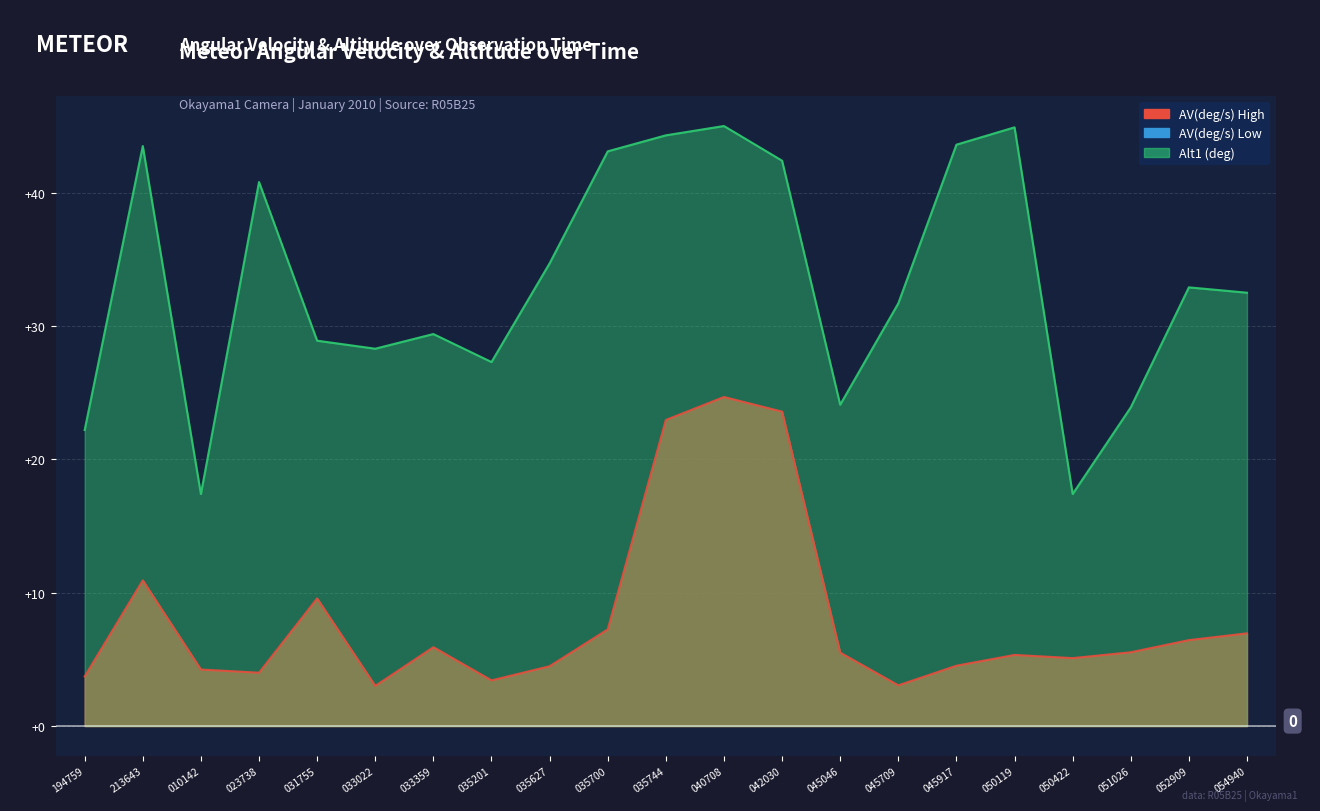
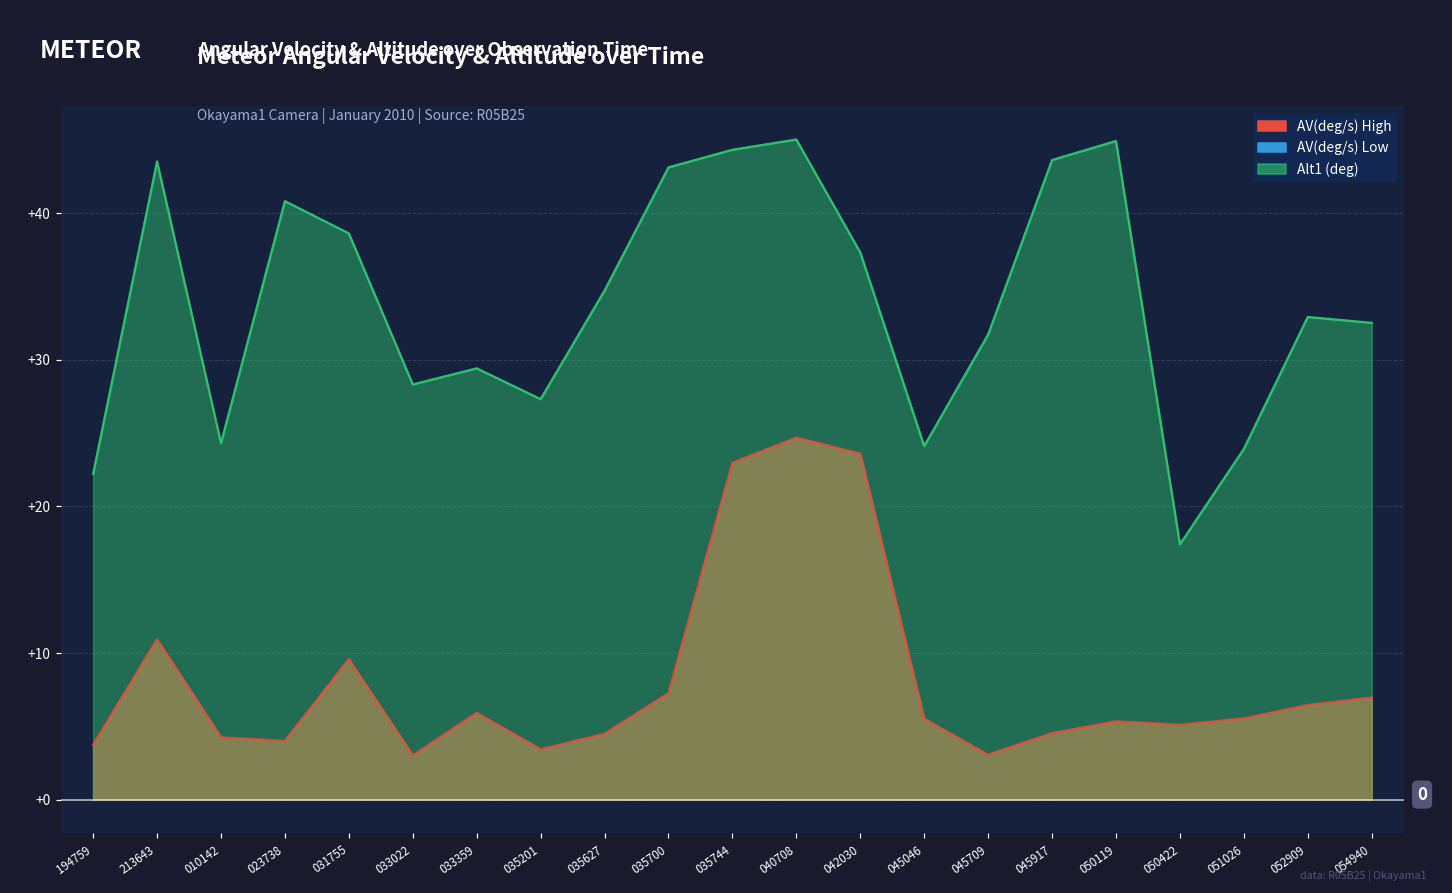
Alt1 (deg), 010142: +17.4 -> +24.3
Alt1 (deg), 031755: +28.9 -> +38.6
Alt1 (deg), 042030: +42.4 -> +37.3
